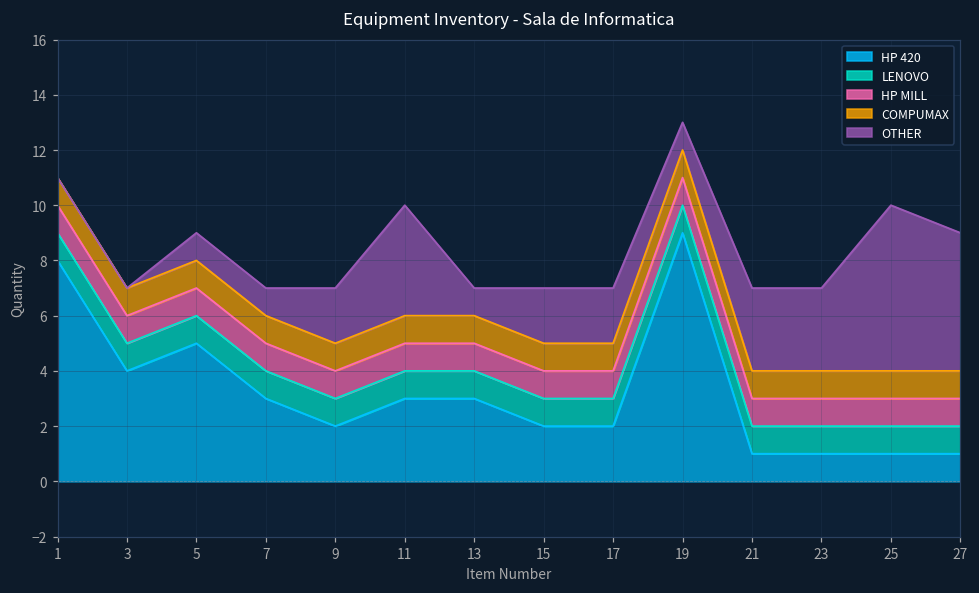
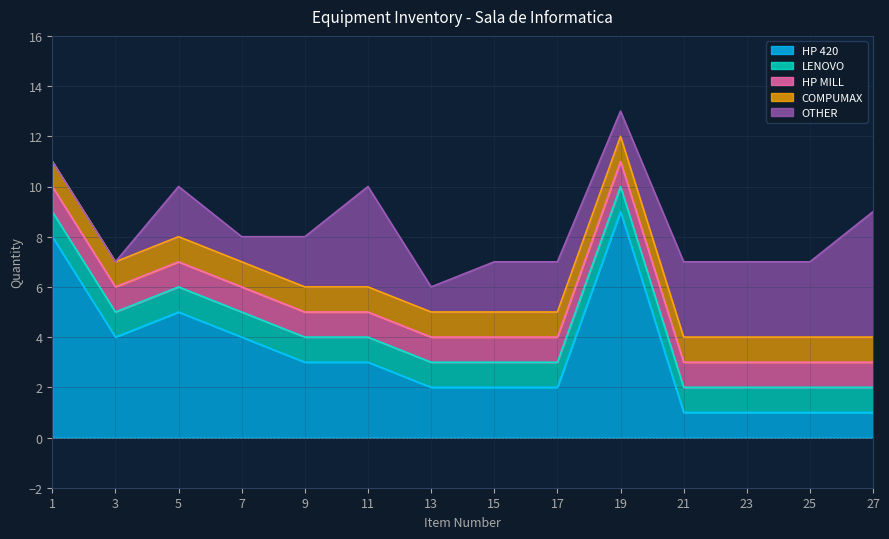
OTHER, 5: 1 -> 2
HP 420, 7: 3 -> 4
HP 420, 9: 2 -> 3
HP 420, 13: 3 -> 2
OTHER, 25: 6 -> 3
